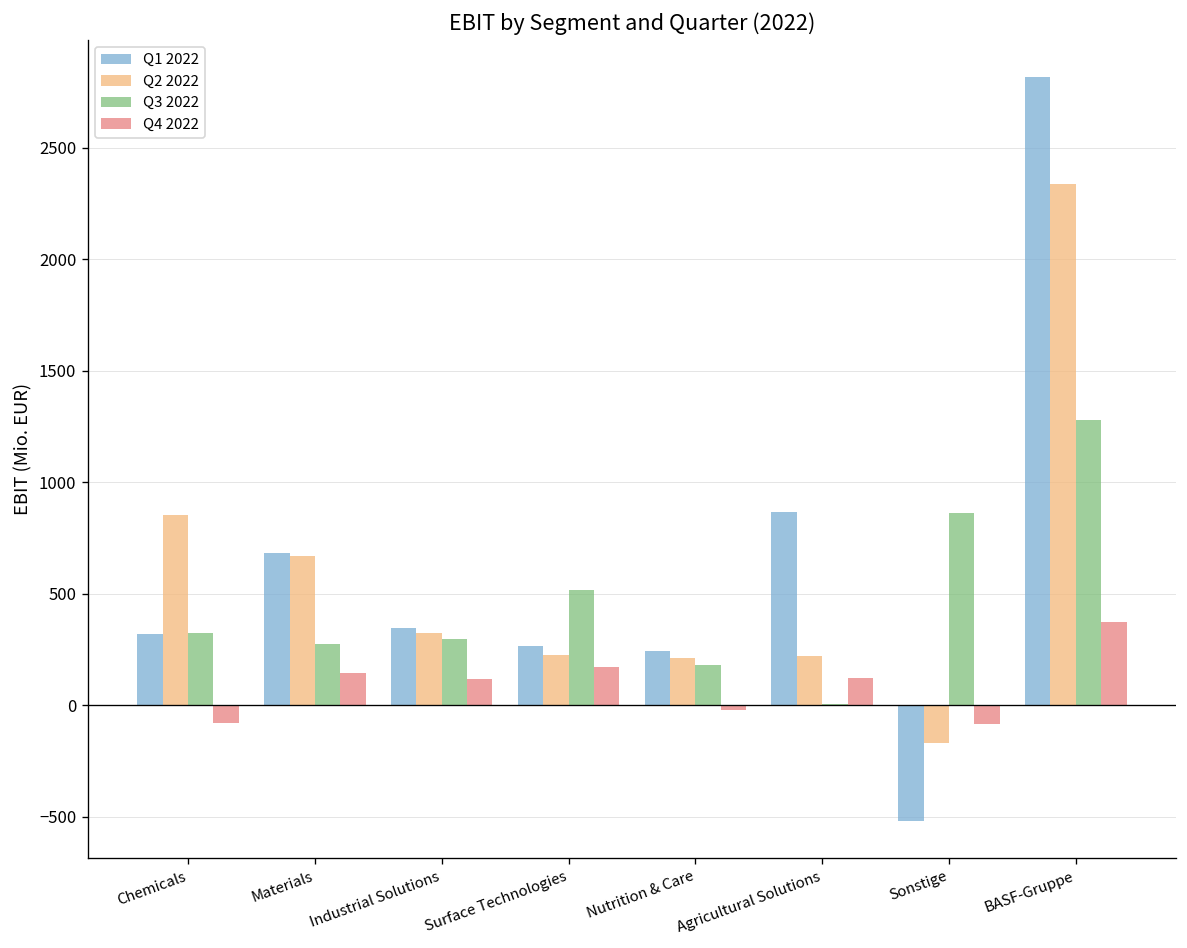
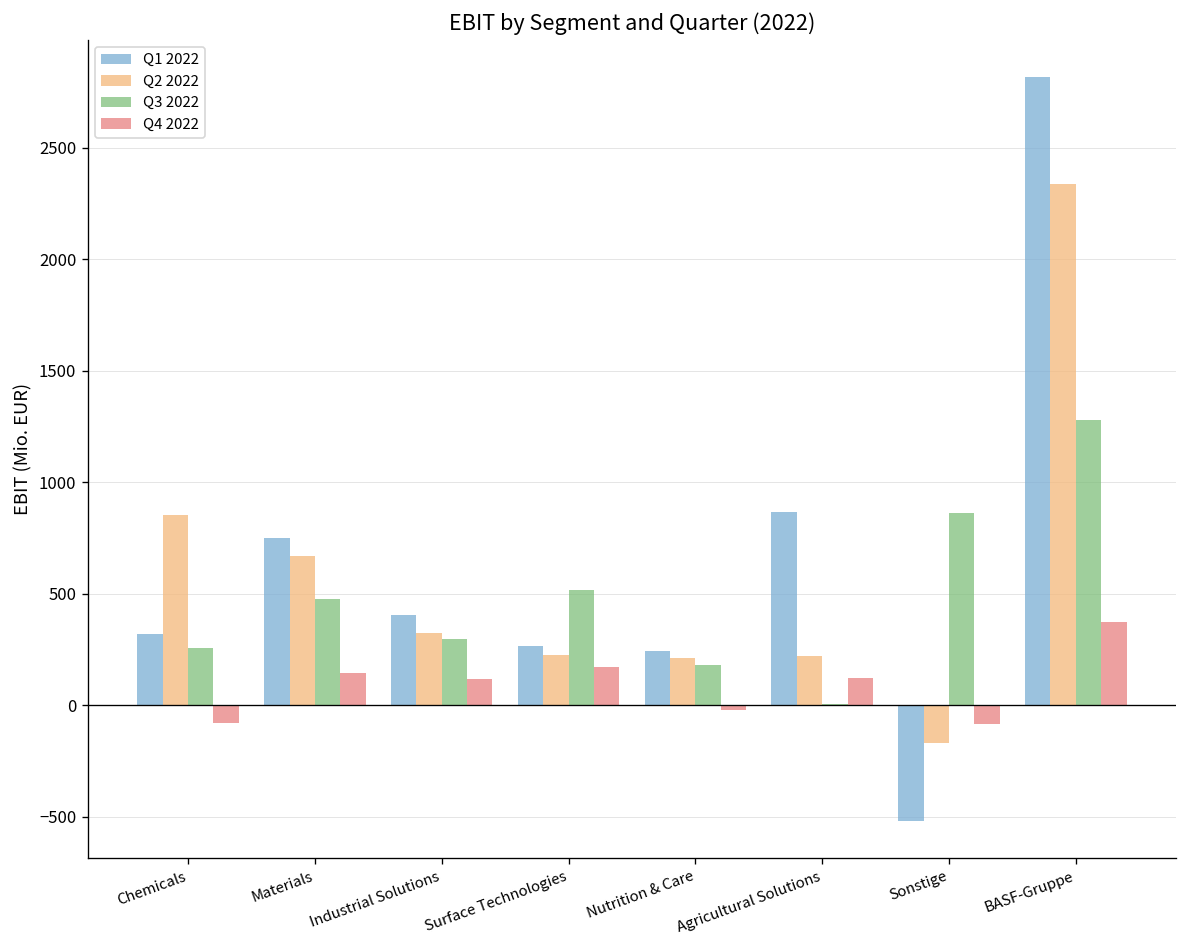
Q3 2022, Chemicals: 320 -> 260
Q1 2022, Materials: 680 -> 750
Q3 2022, Materials: 280 -> 480
Q1 2022, Industrial Solutions: 350 -> 410
